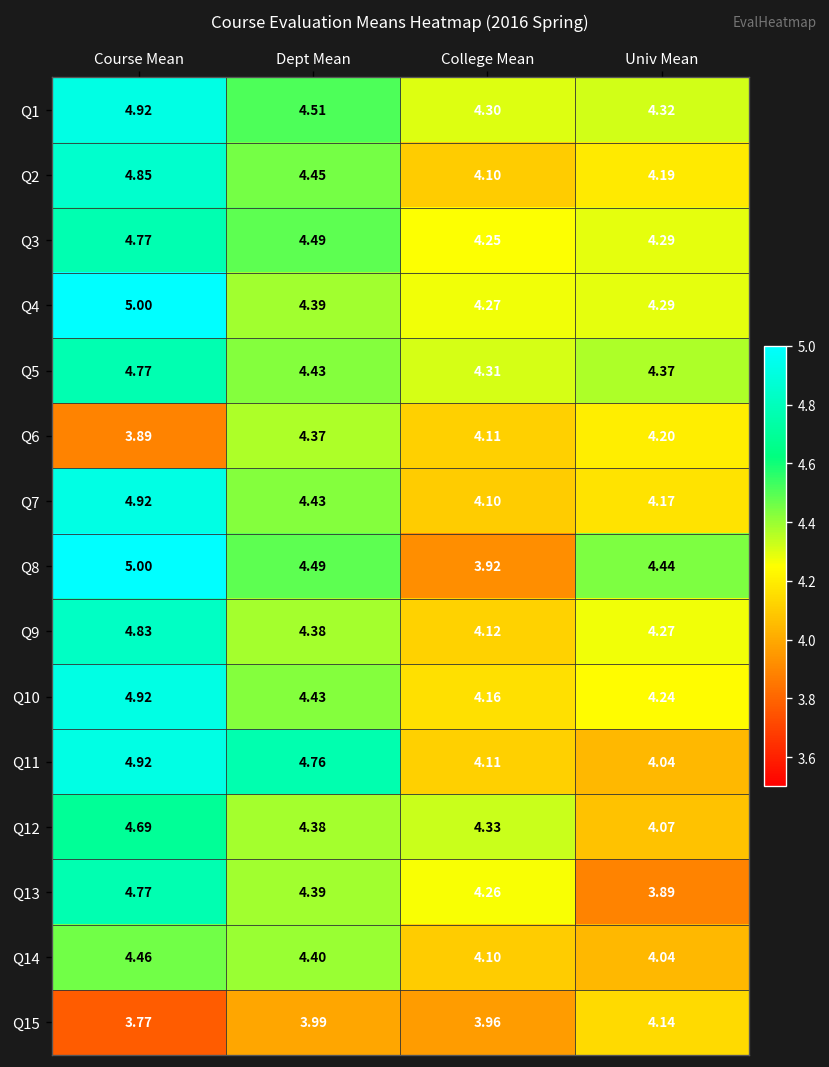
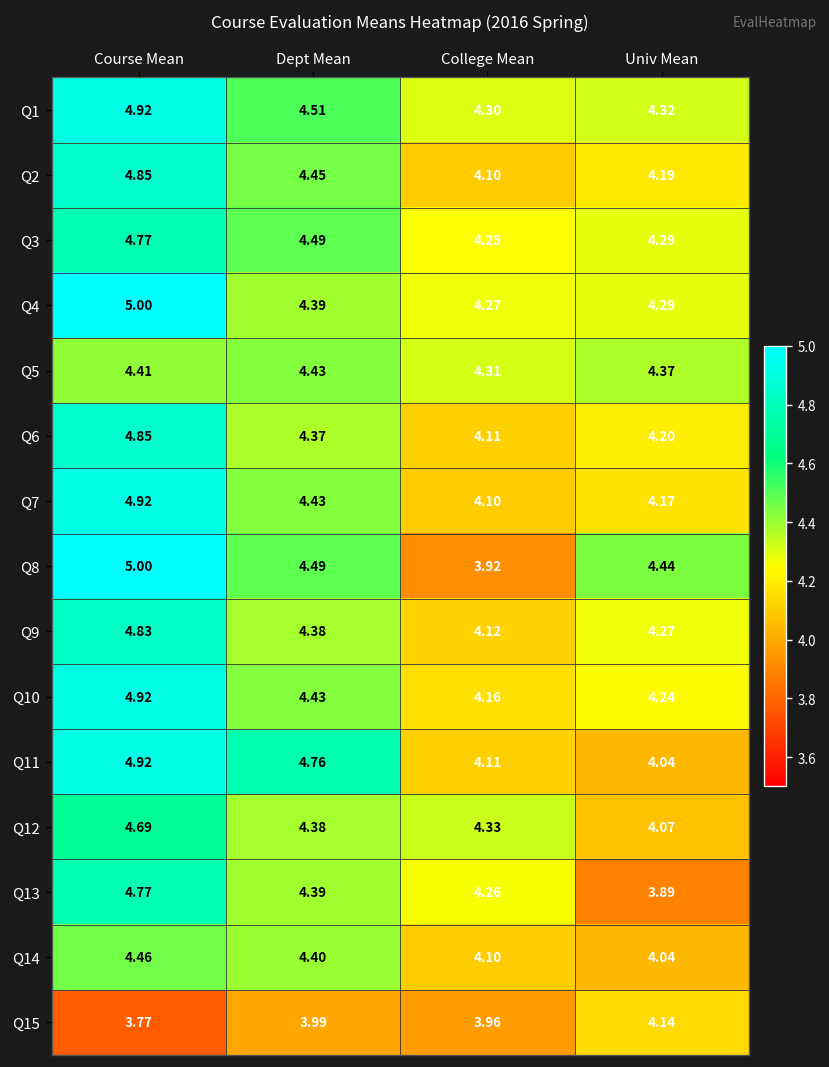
Q5, Course Mean: 4.77 -> 4.41
Q6, Course Mean: 3.89 -> 4.85
